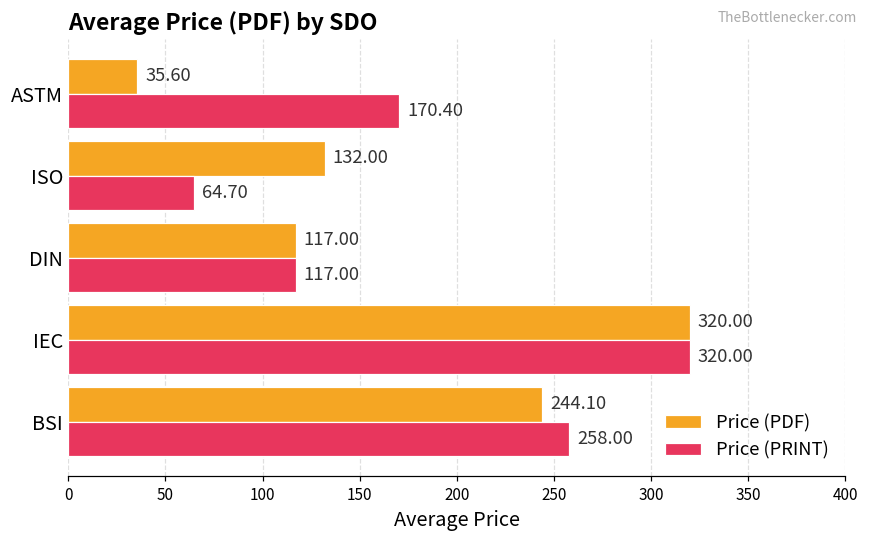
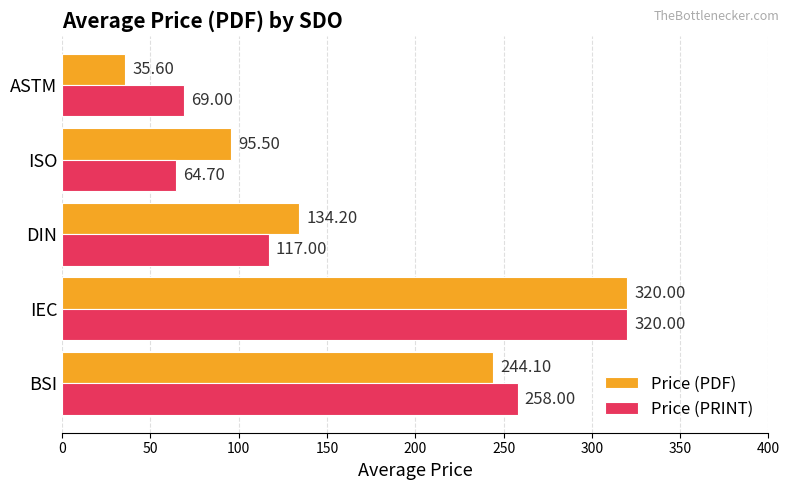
Price (PRINT), ASTM: 170.40 -> 69.00
Price (PDF), ISO: 132.00 -> 95.50
Price (PDF), DIN: 117.00 -> 134.20
